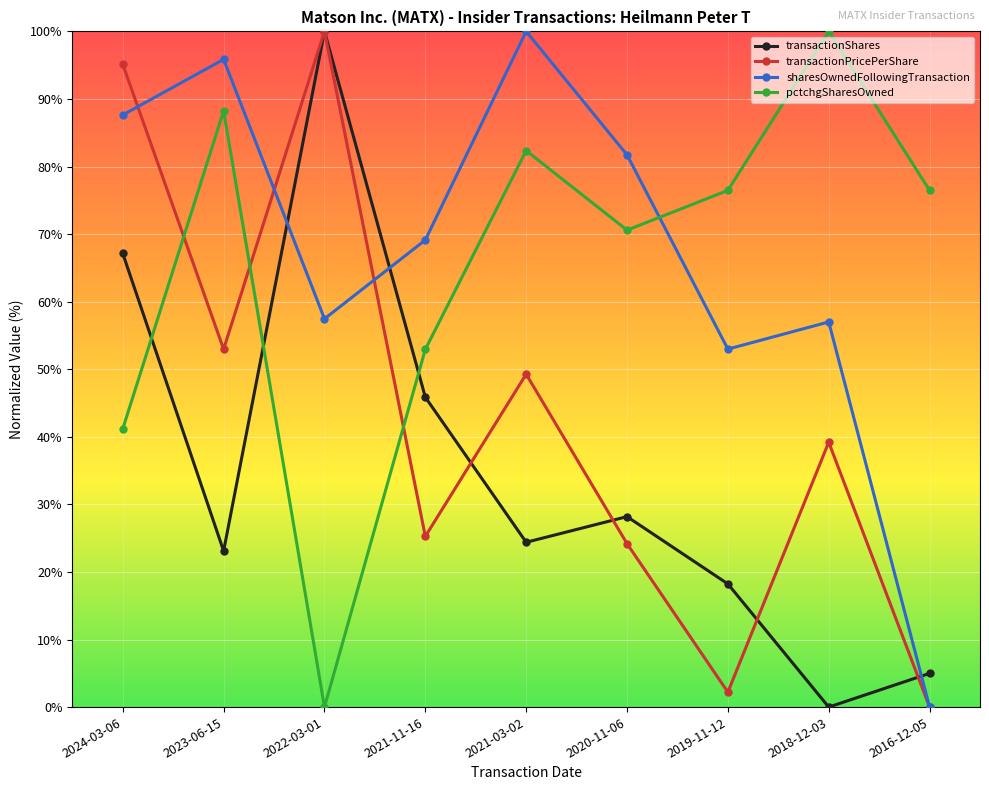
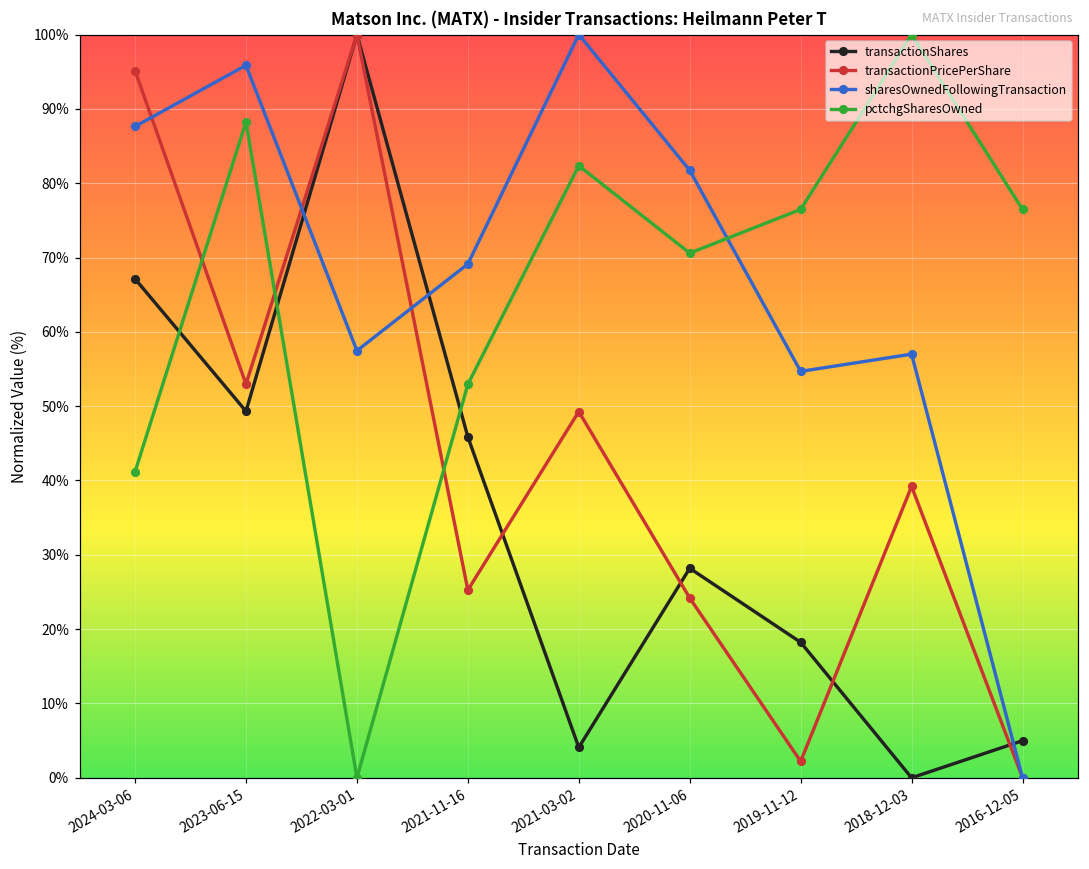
transactionShares, 2023-06-15: 23% -> 49%
transactionShares, 2021-03-02: 24% -> 4%
sharesOwnedFollowingTransaction, 2019-11-12: 53% -> 55%
